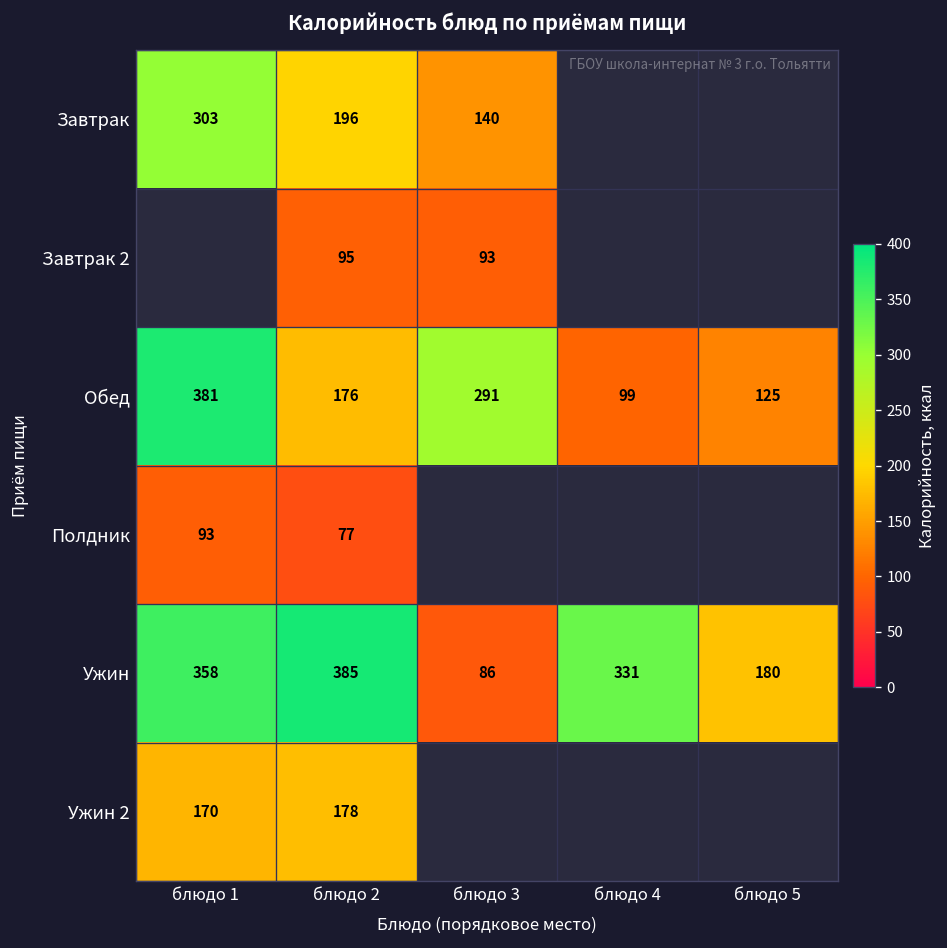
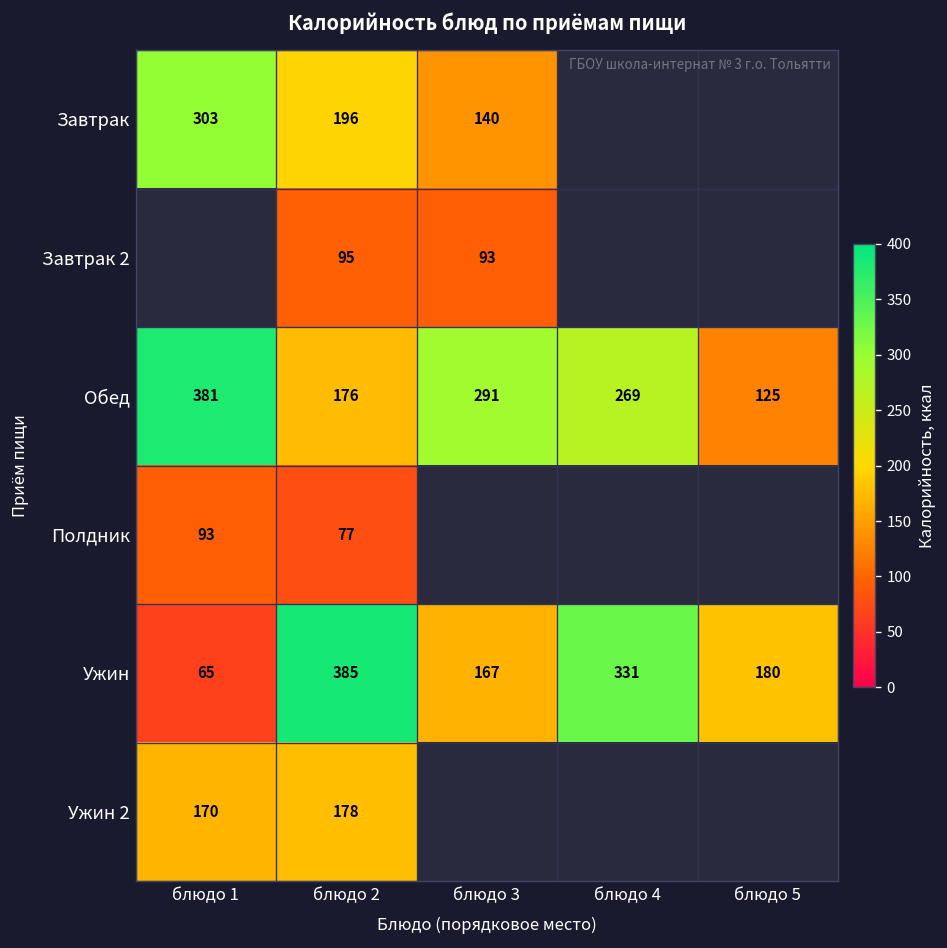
Обед, блюдо 4: 99 -> 269
Ужин, блюдо 1: 358 -> 65
Ужин, блюдо 3: 86 -> 167
